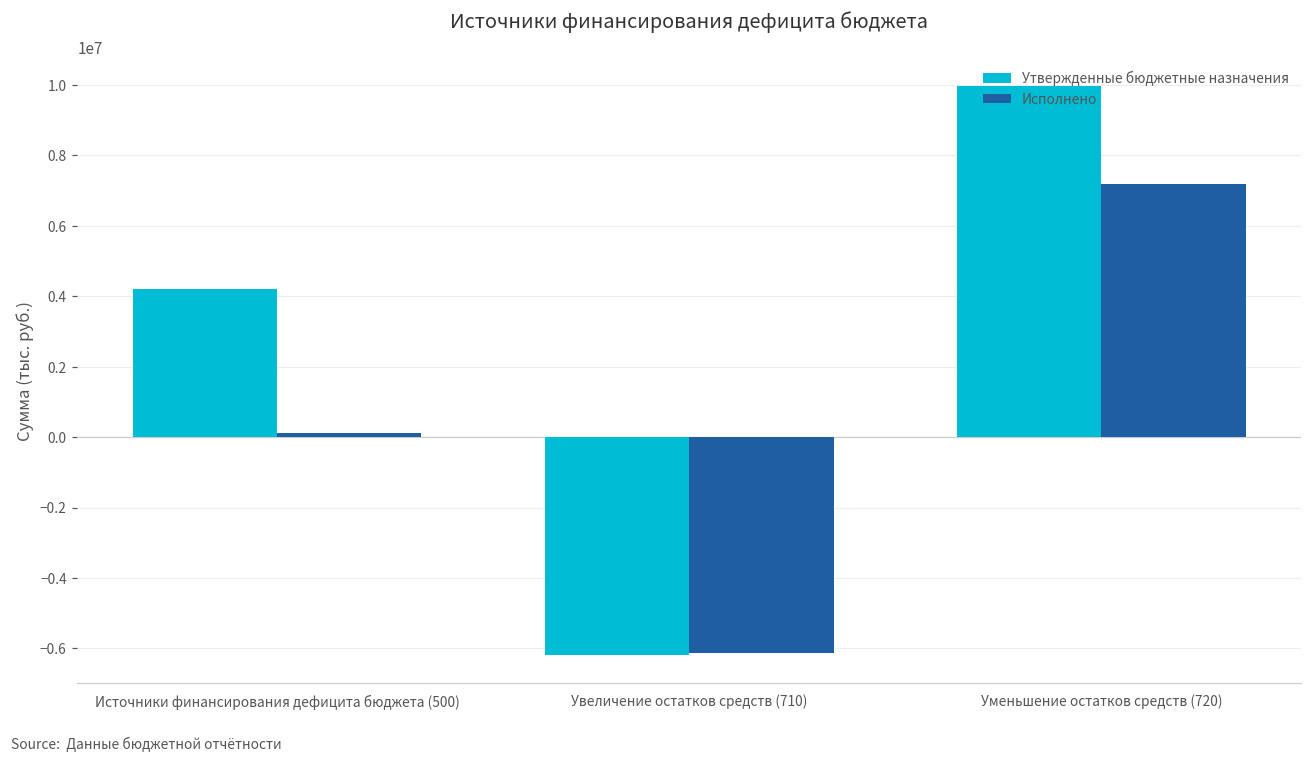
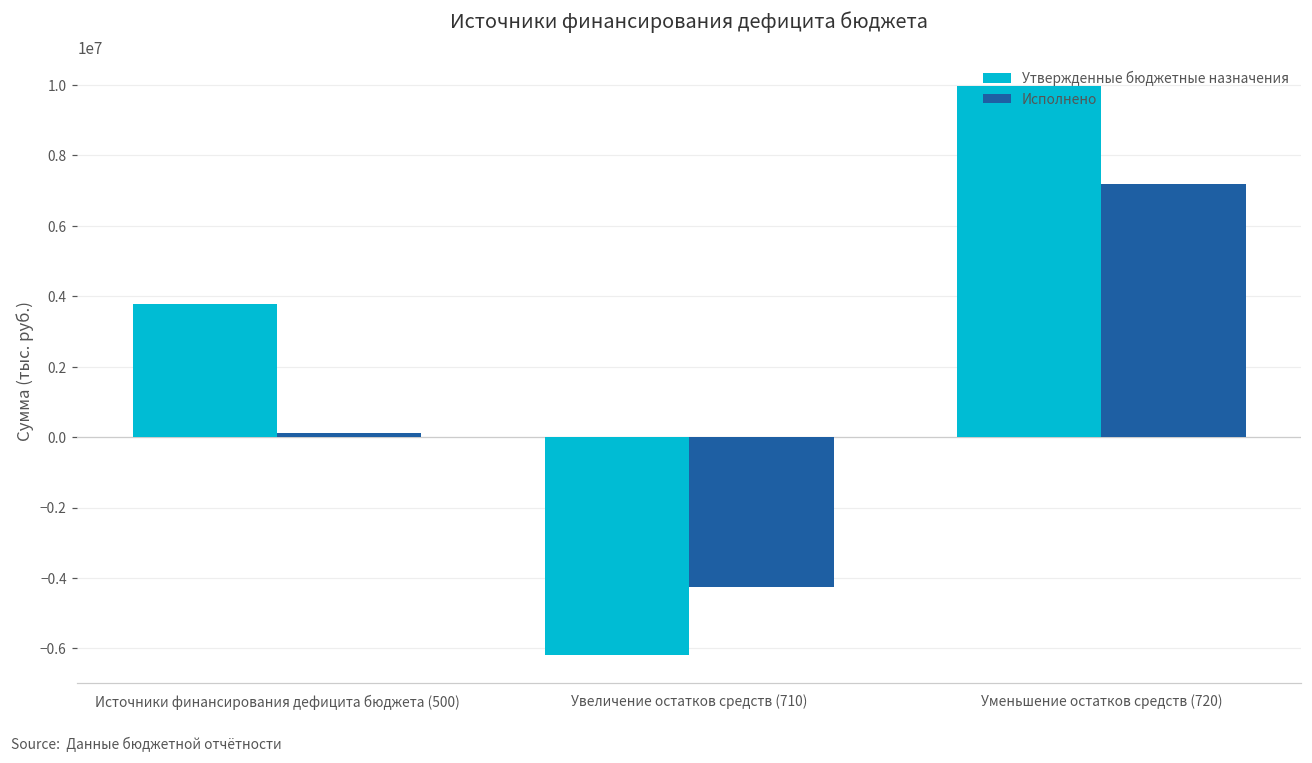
Утвержденные бюджетные назначения, Источники финансирования дефицита бюджета (500): 4200000 -> 3800000
Исполнено, Увеличение остатков средств (710): -6100000 -> -4300000
